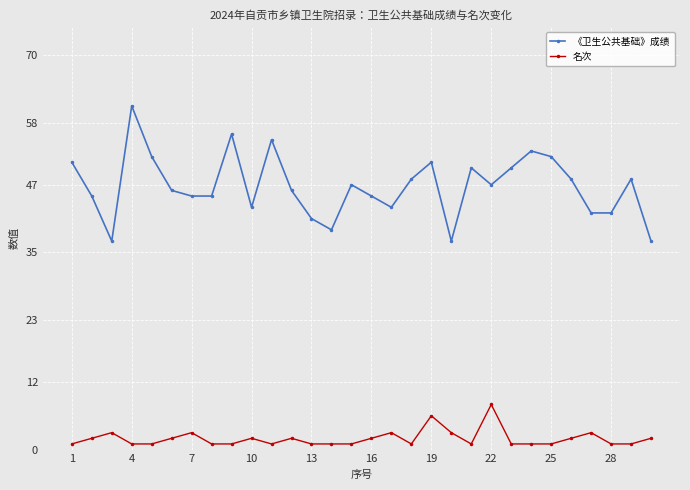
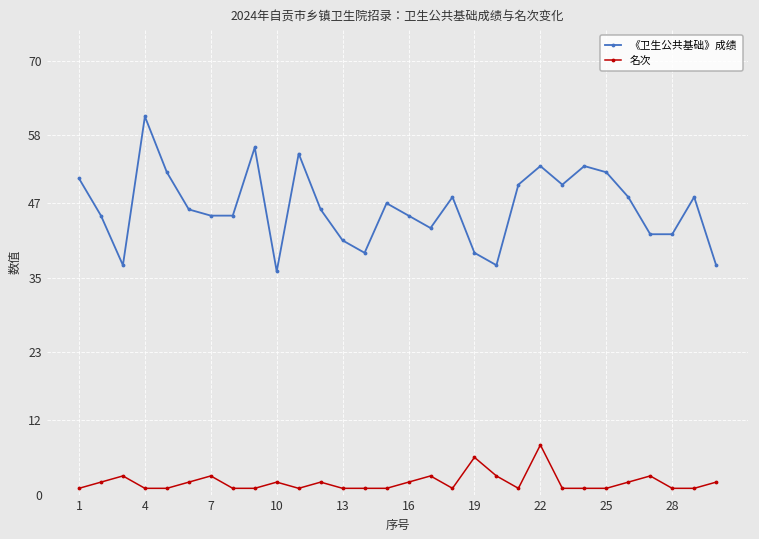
《卫生公共基础》成绩, 10: 43 -> 36
《卫生公共基础》成绩, 19: 51 -> 39
《卫生公共基础》成绩, 22: 47 -> 53
